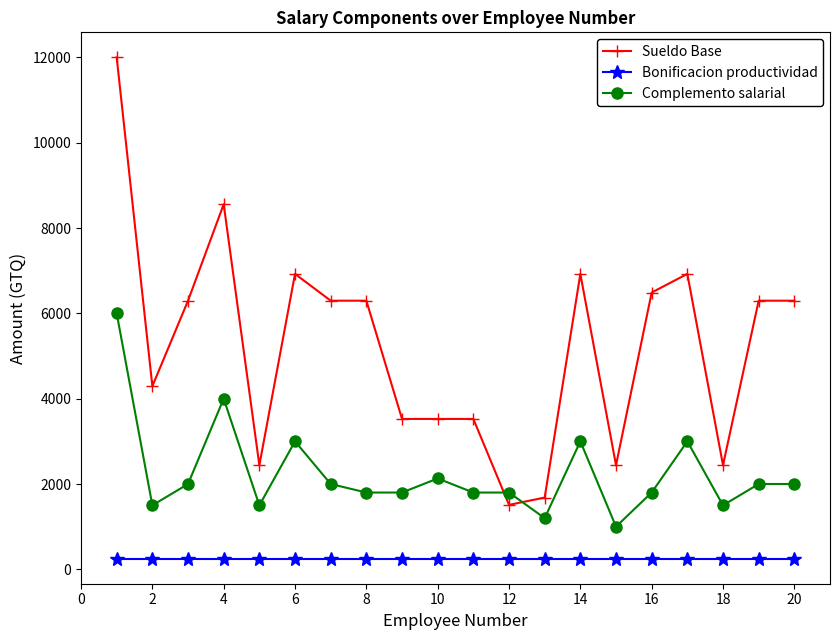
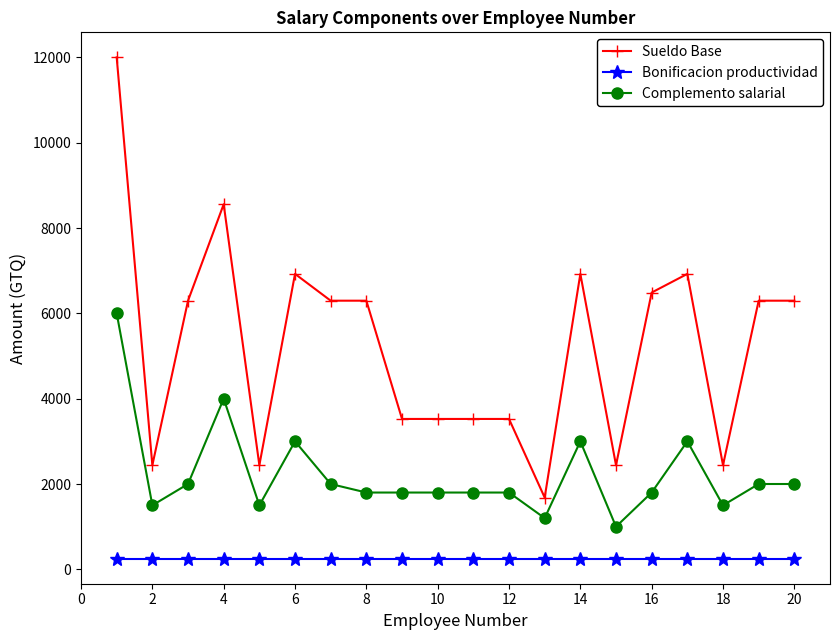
Sueldo Base, 2: 4300 -> 2400
Complemento salarial, 10: 2100 -> 1800
Sueldo Base, 12: 1500 -> 3500
